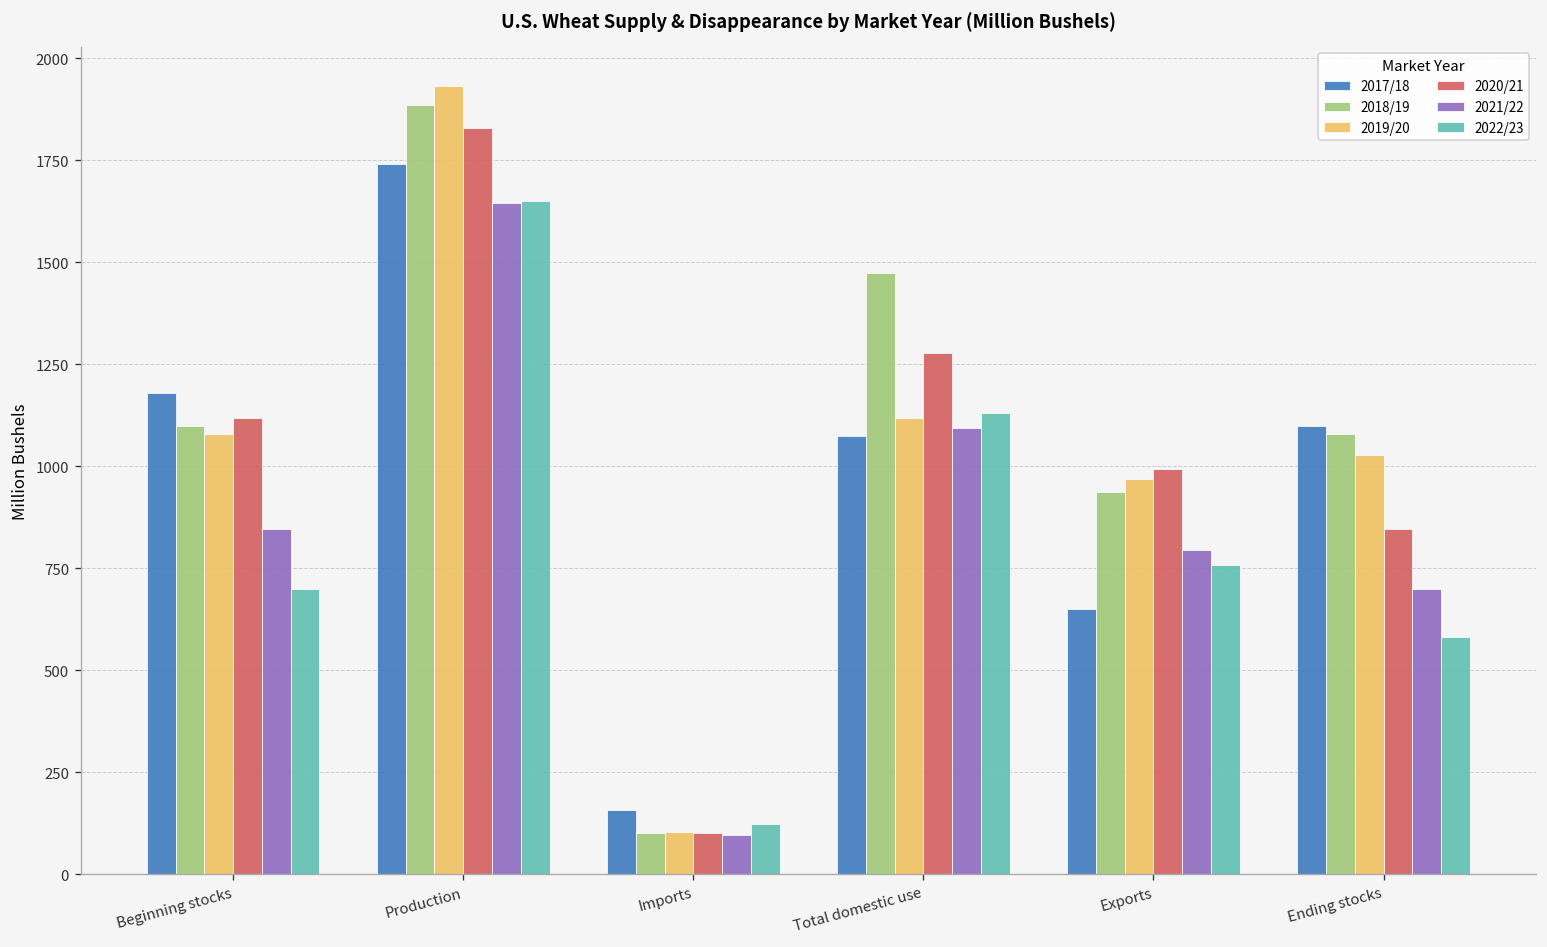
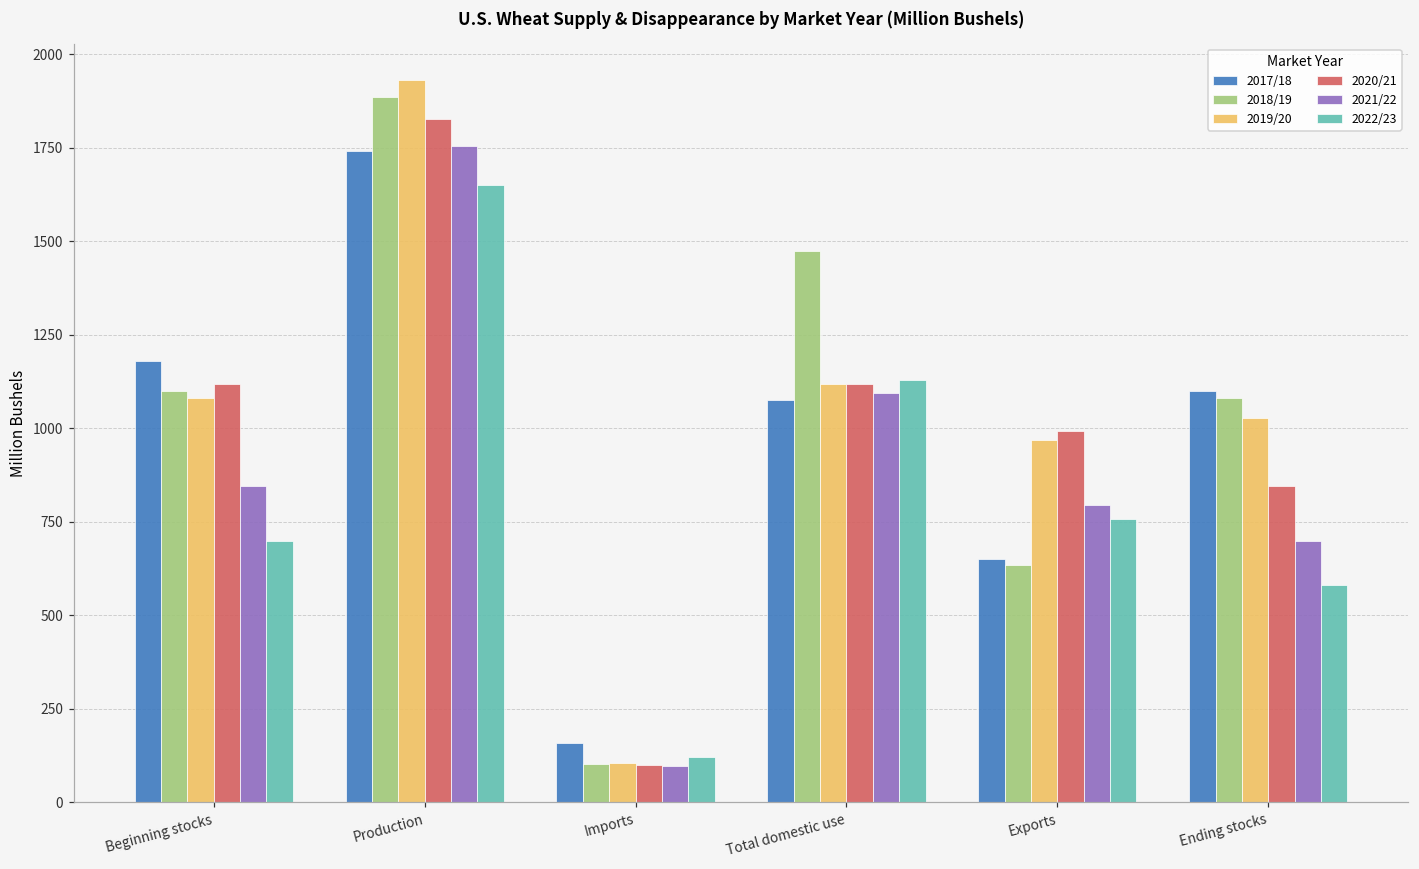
2021/22, Production: 1650 -> 1750
2020/21, Total domestic use: 1280 -> 1120
2018/19, Exports: 940 -> 630
